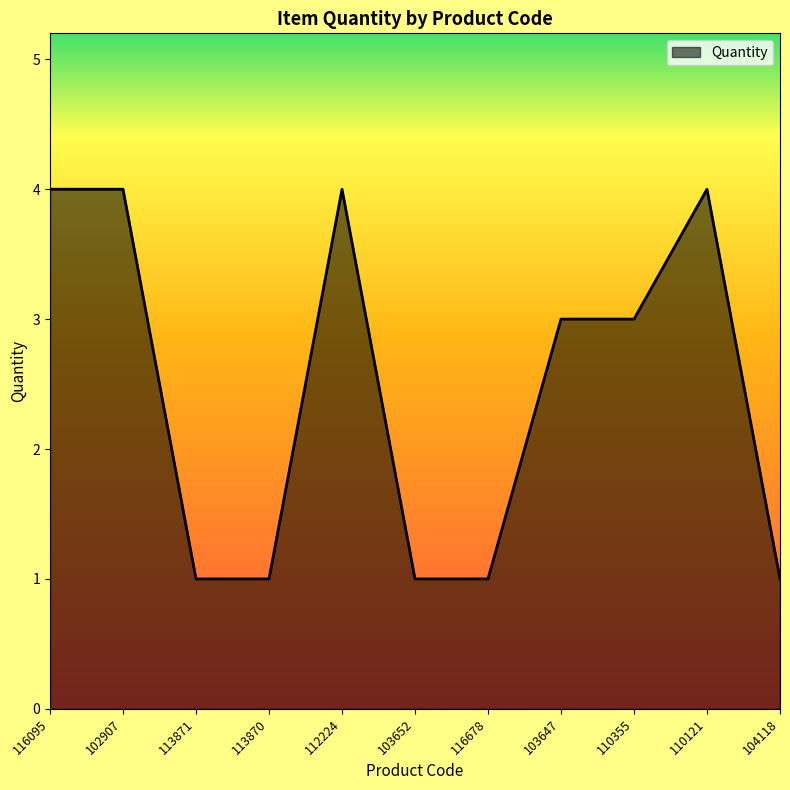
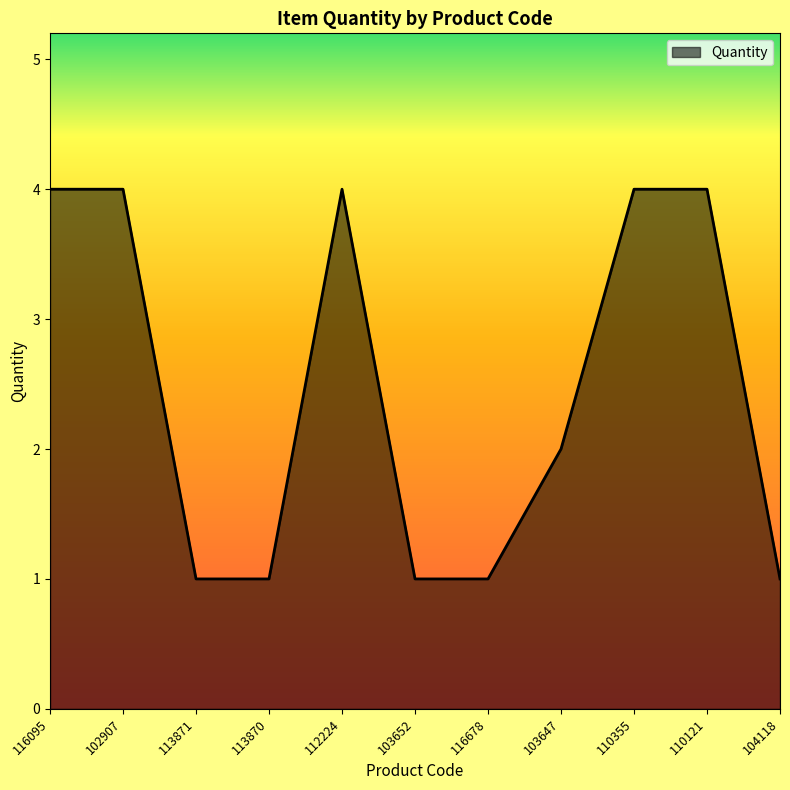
103647: 3 -> 2
110355: 3 -> 4
